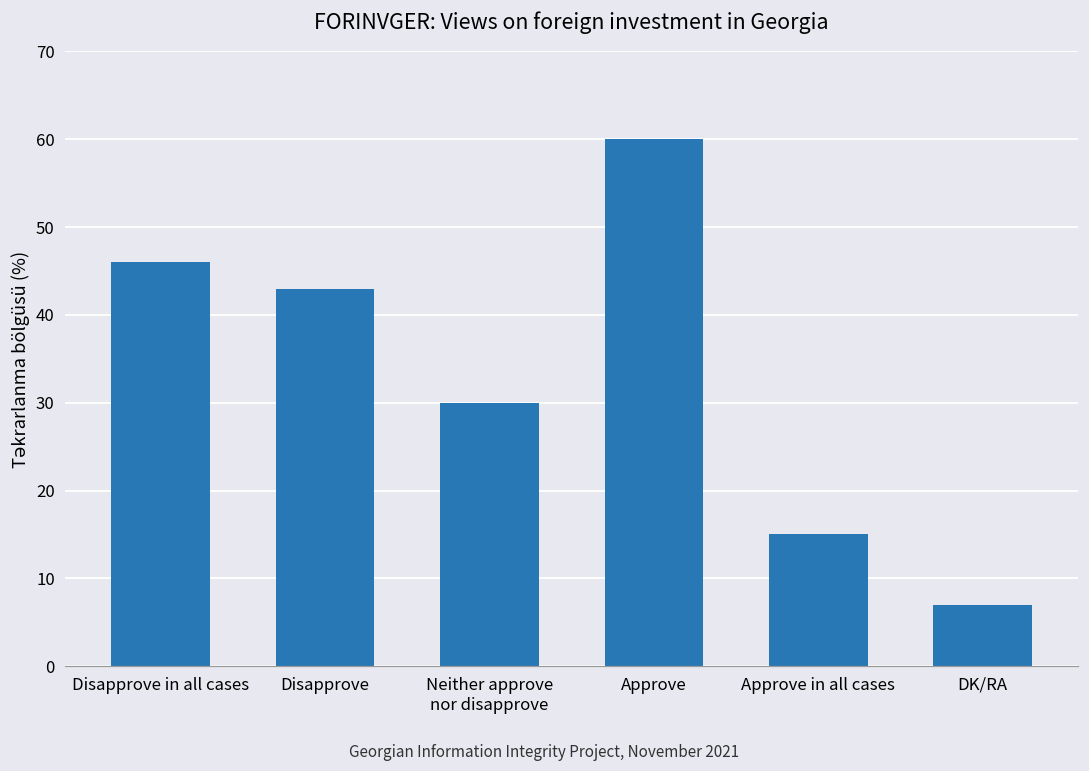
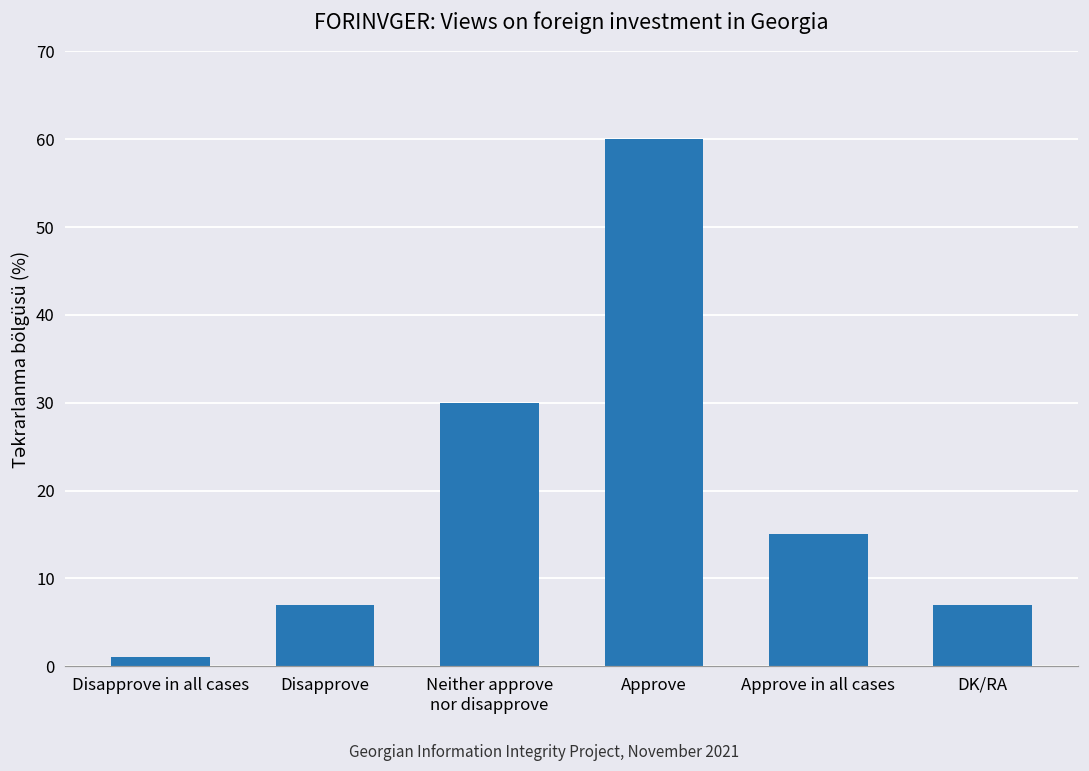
Disapprove in all cases: 46 -> 1
Disapprove: 43 -> 7
